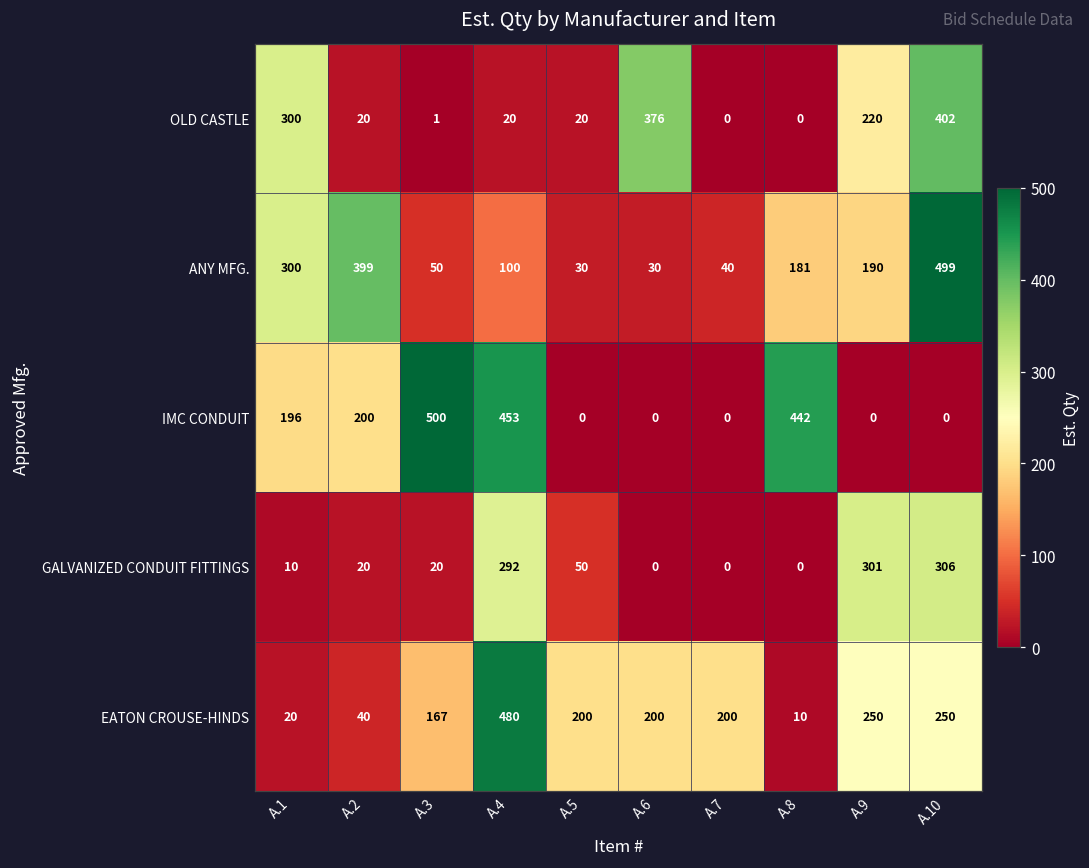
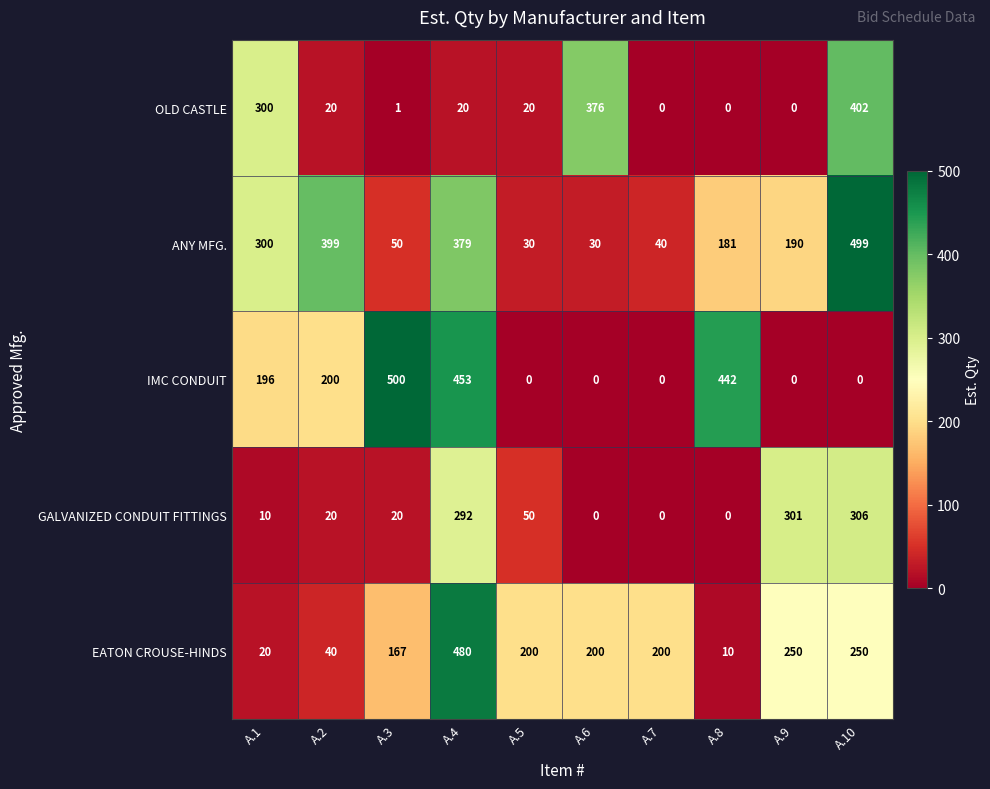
OLD CASTLE, A.9: 220 -> 0
ANY MFG., A.4: 100 -> 379
